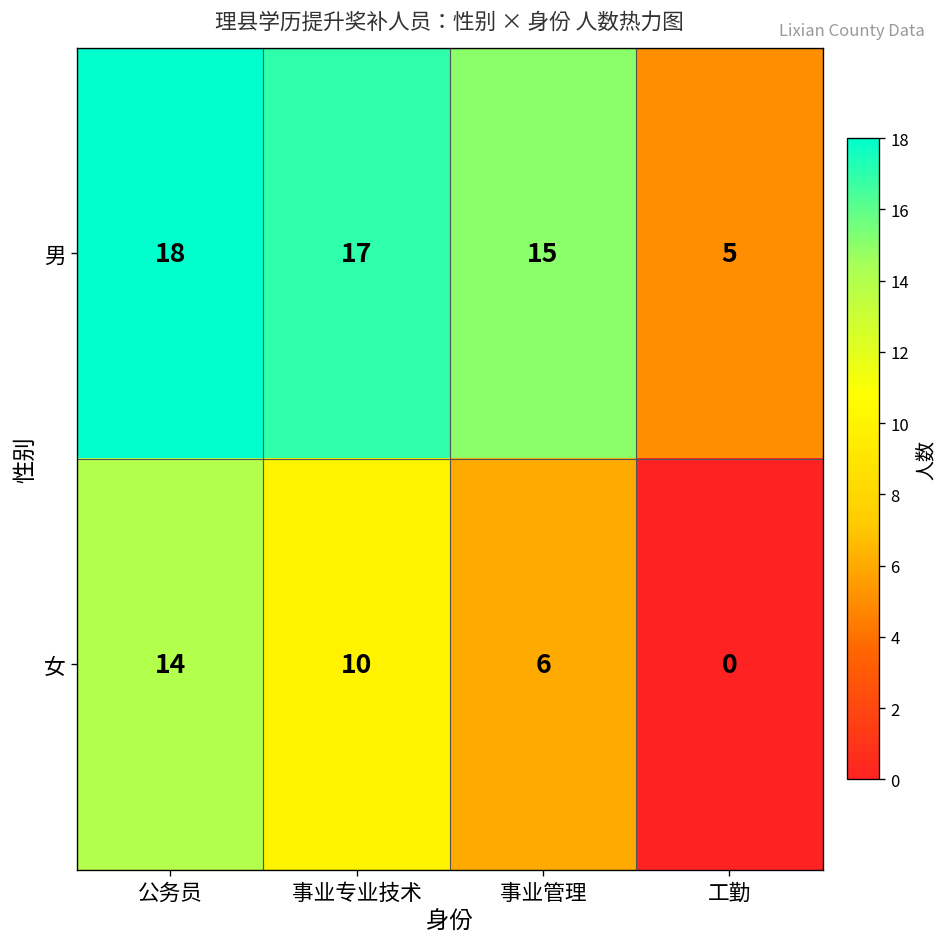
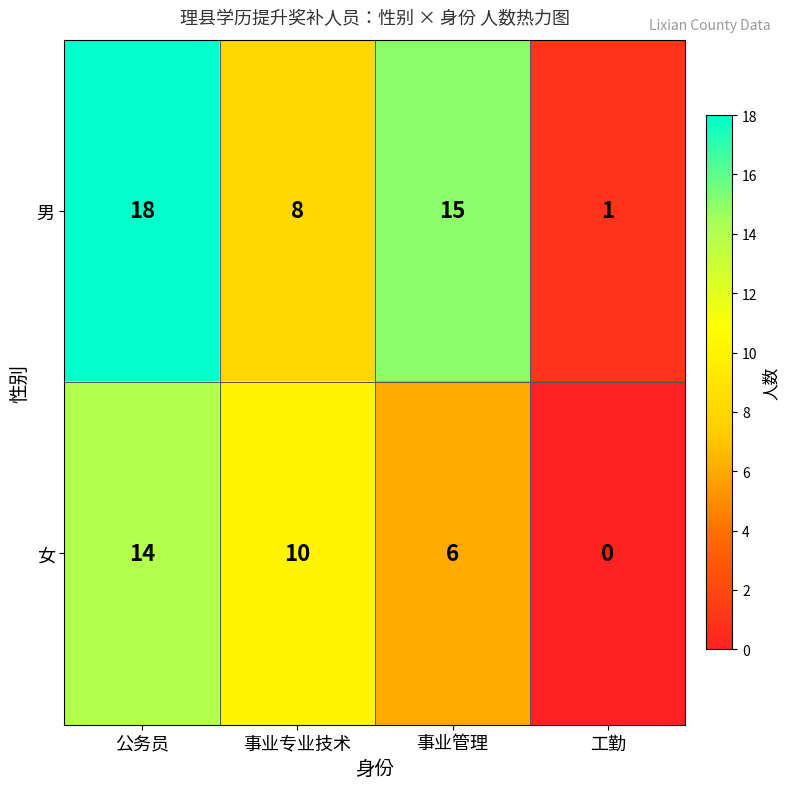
男, 事业专业技术: 17 -> 8
男, 工勤: 5 -> 1
